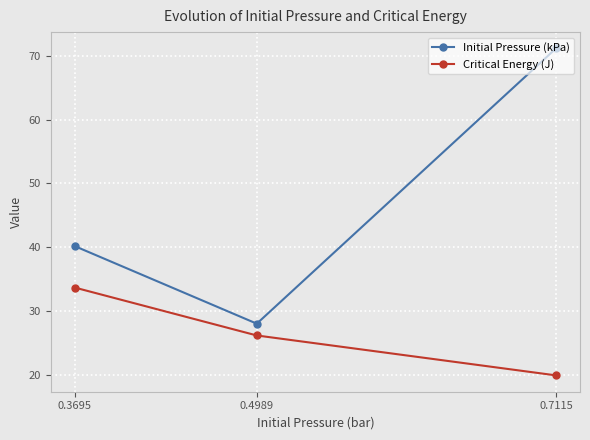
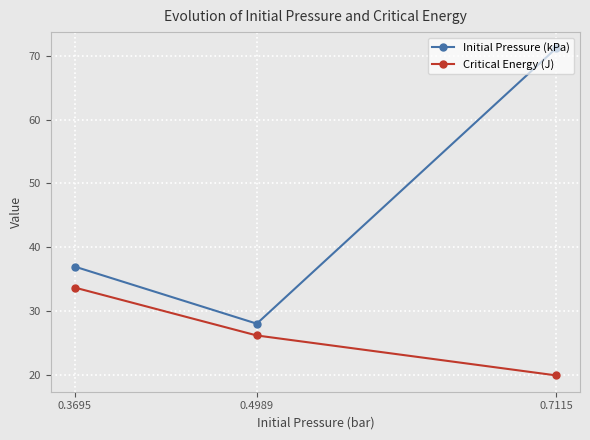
Initial Pressure (kPa), 0.3695: 40 -> 37
